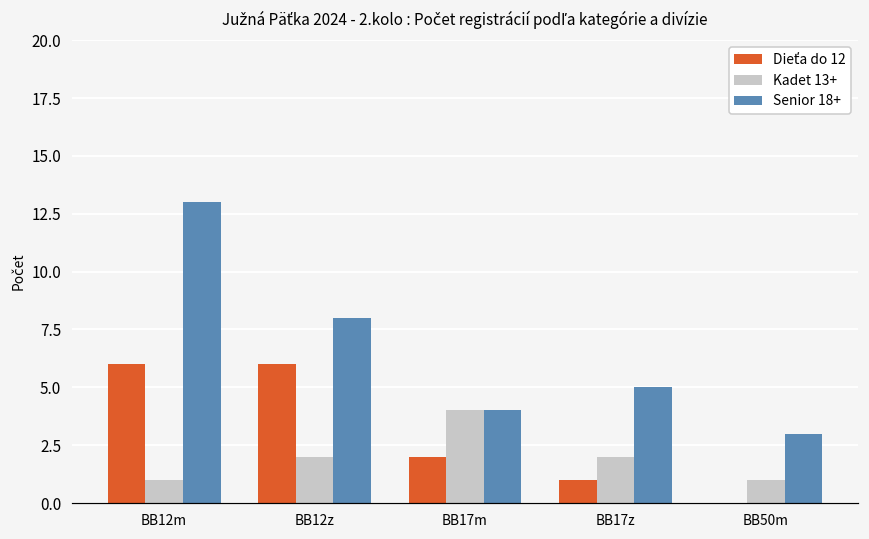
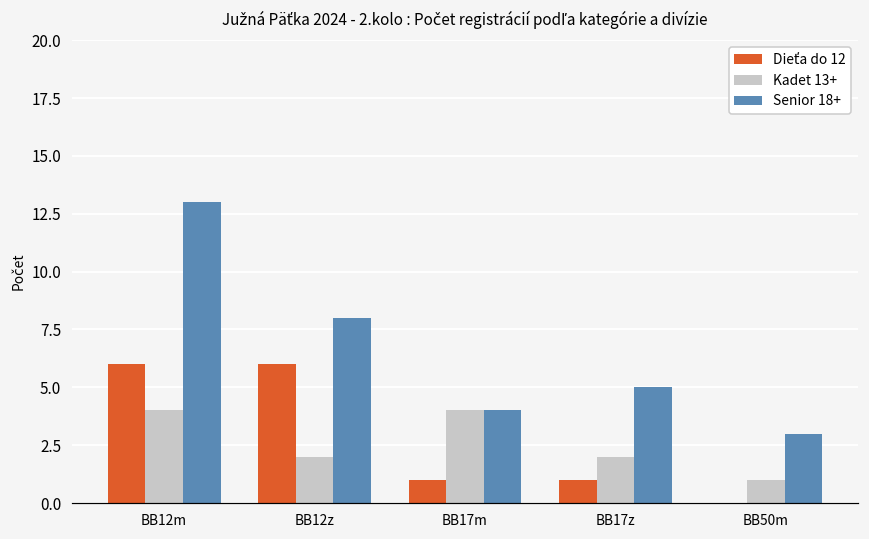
Kadet 13+, BB12m: 1 -> 4
Dieťa do 12, BB17m: 2 -> 1
